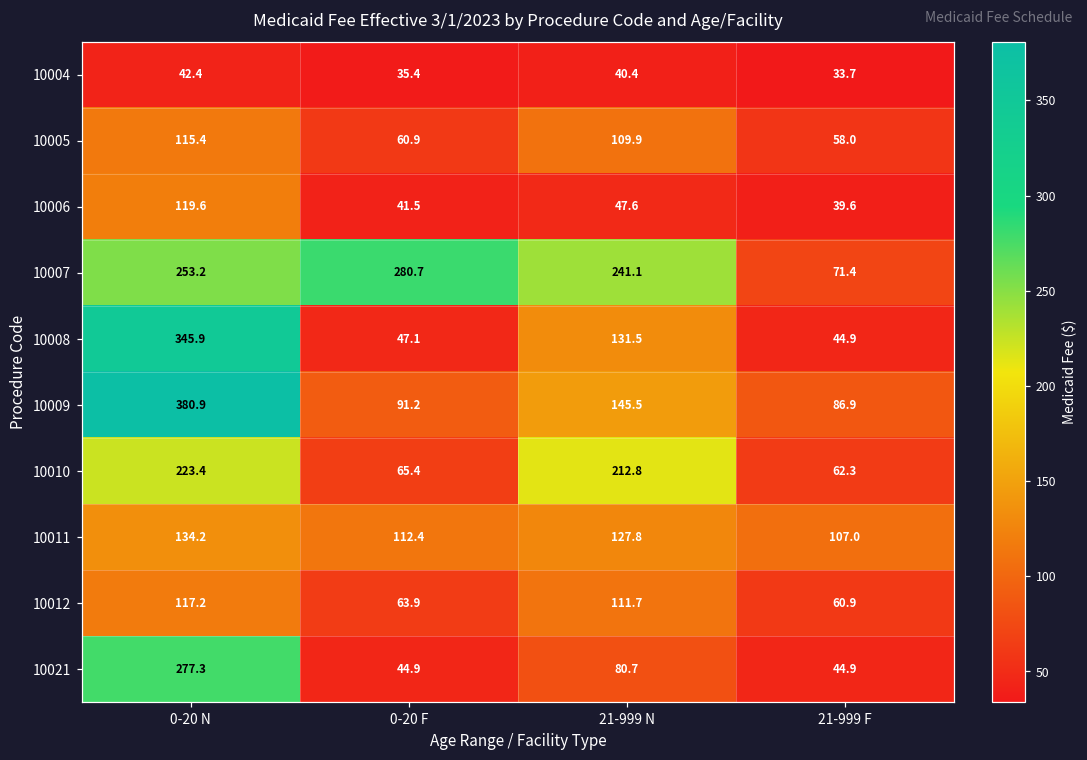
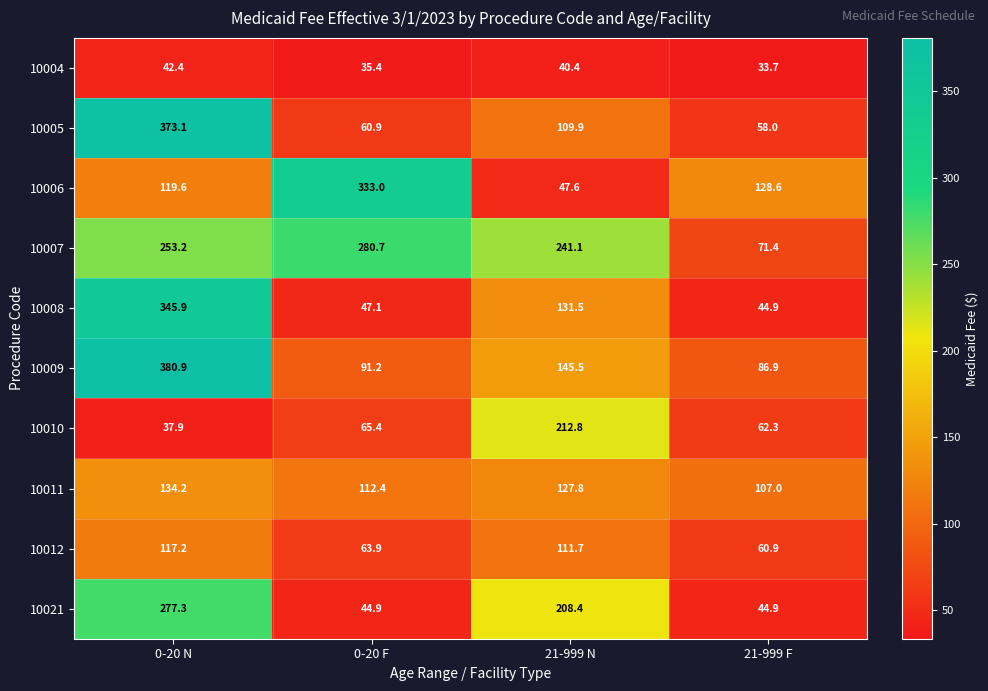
10005, 0-20 N: 115.4 -> 373.1
10006, 0-20 F: 41.5 -> 333.0
10006, 21-999 F: 39.6 -> 128.6
10010, 0-20 N: 223.4 -> 37.9
10021, 21-999 N: 80.7 -> 208.4
